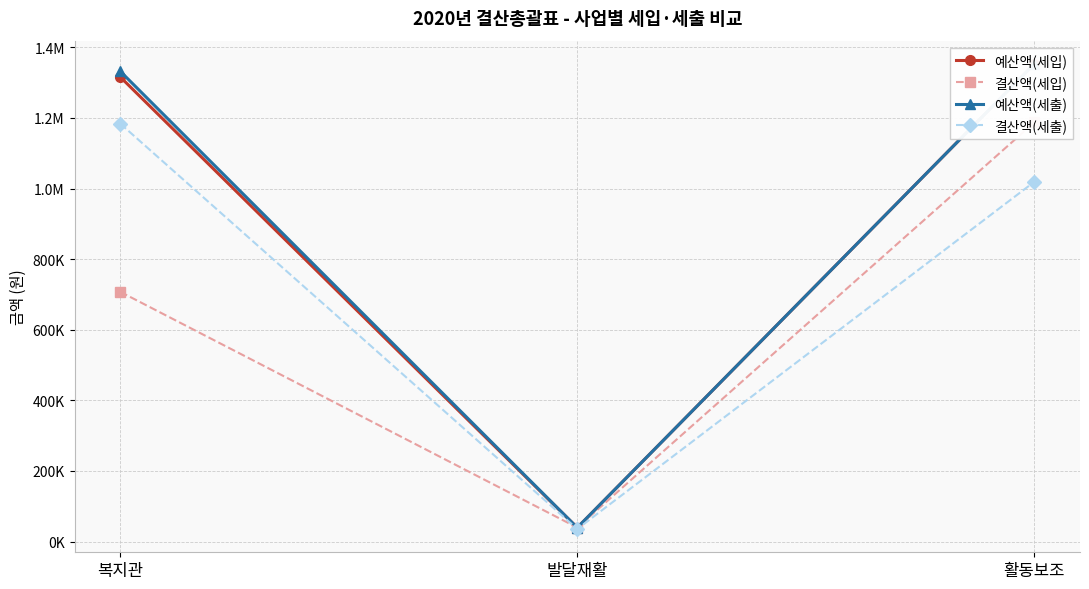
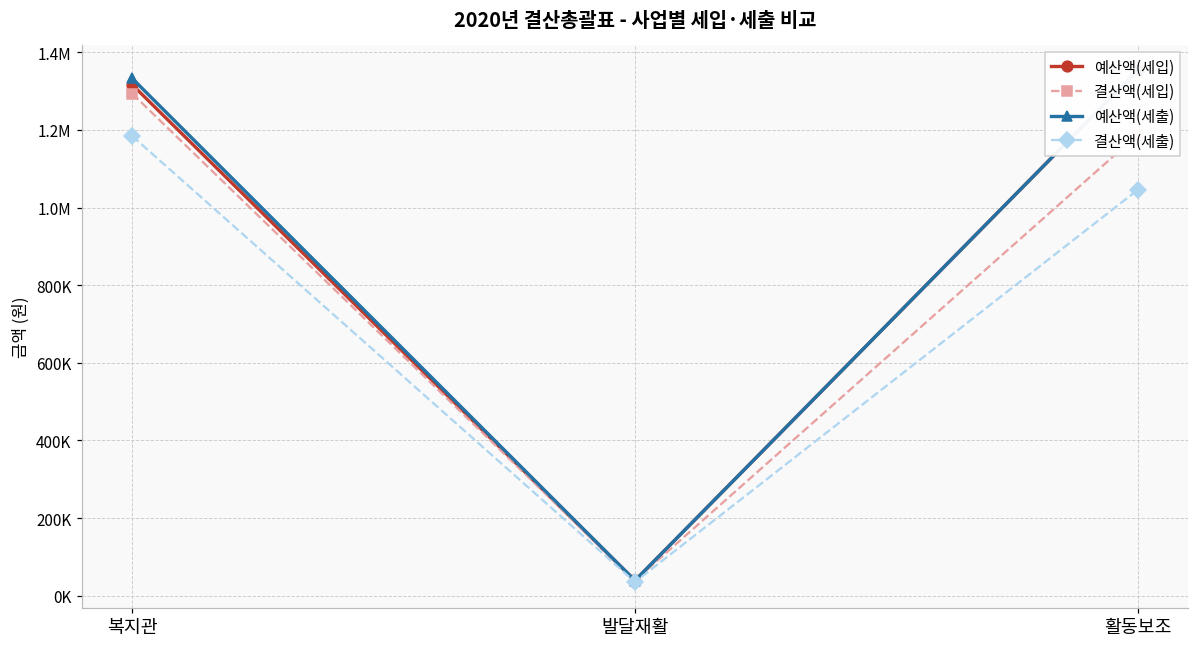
결산액(세입), 복지관: 710000 -> 1290000
결산액(세출), 활동보조: 1020000 -> 1050000
